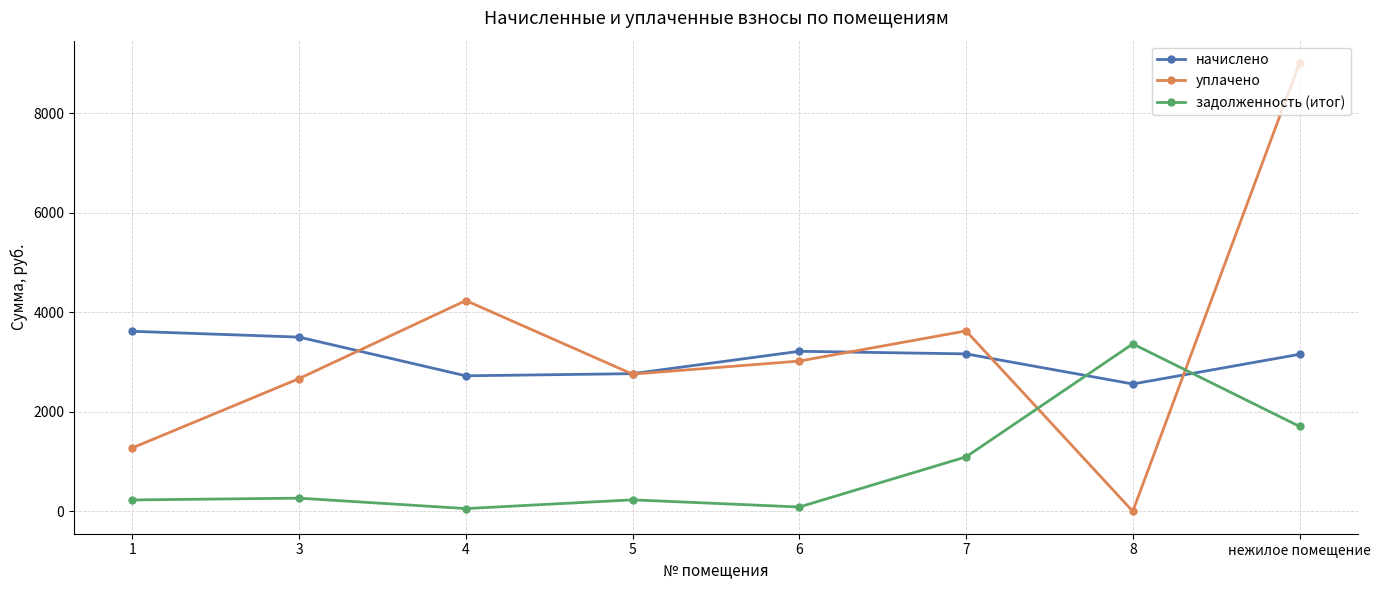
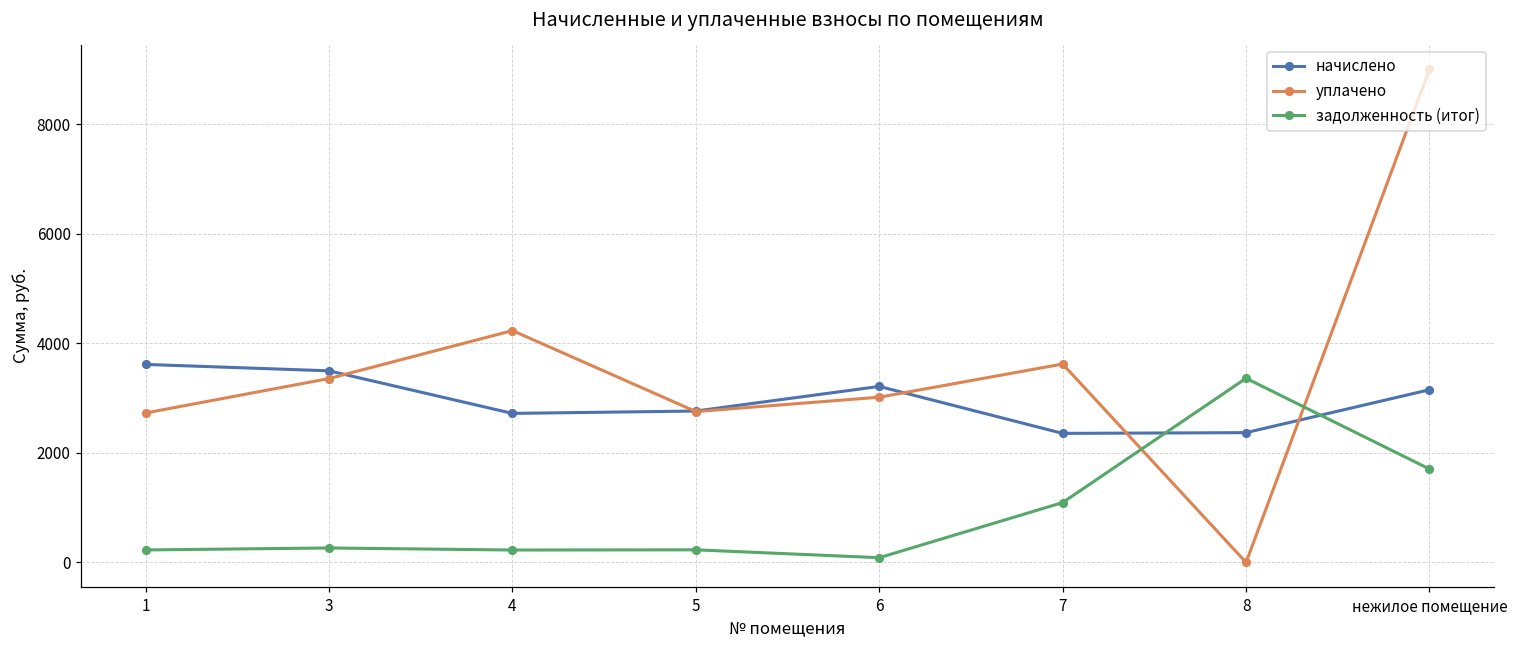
уплачено, 1: 1300 -> 2700
уплачено, 3: 2700 -> 3400
задолженность (итог), 4: 100 -> 200
начислено, 7: 3200 -> 2400
начислено, 8: 2600 -> 2400
